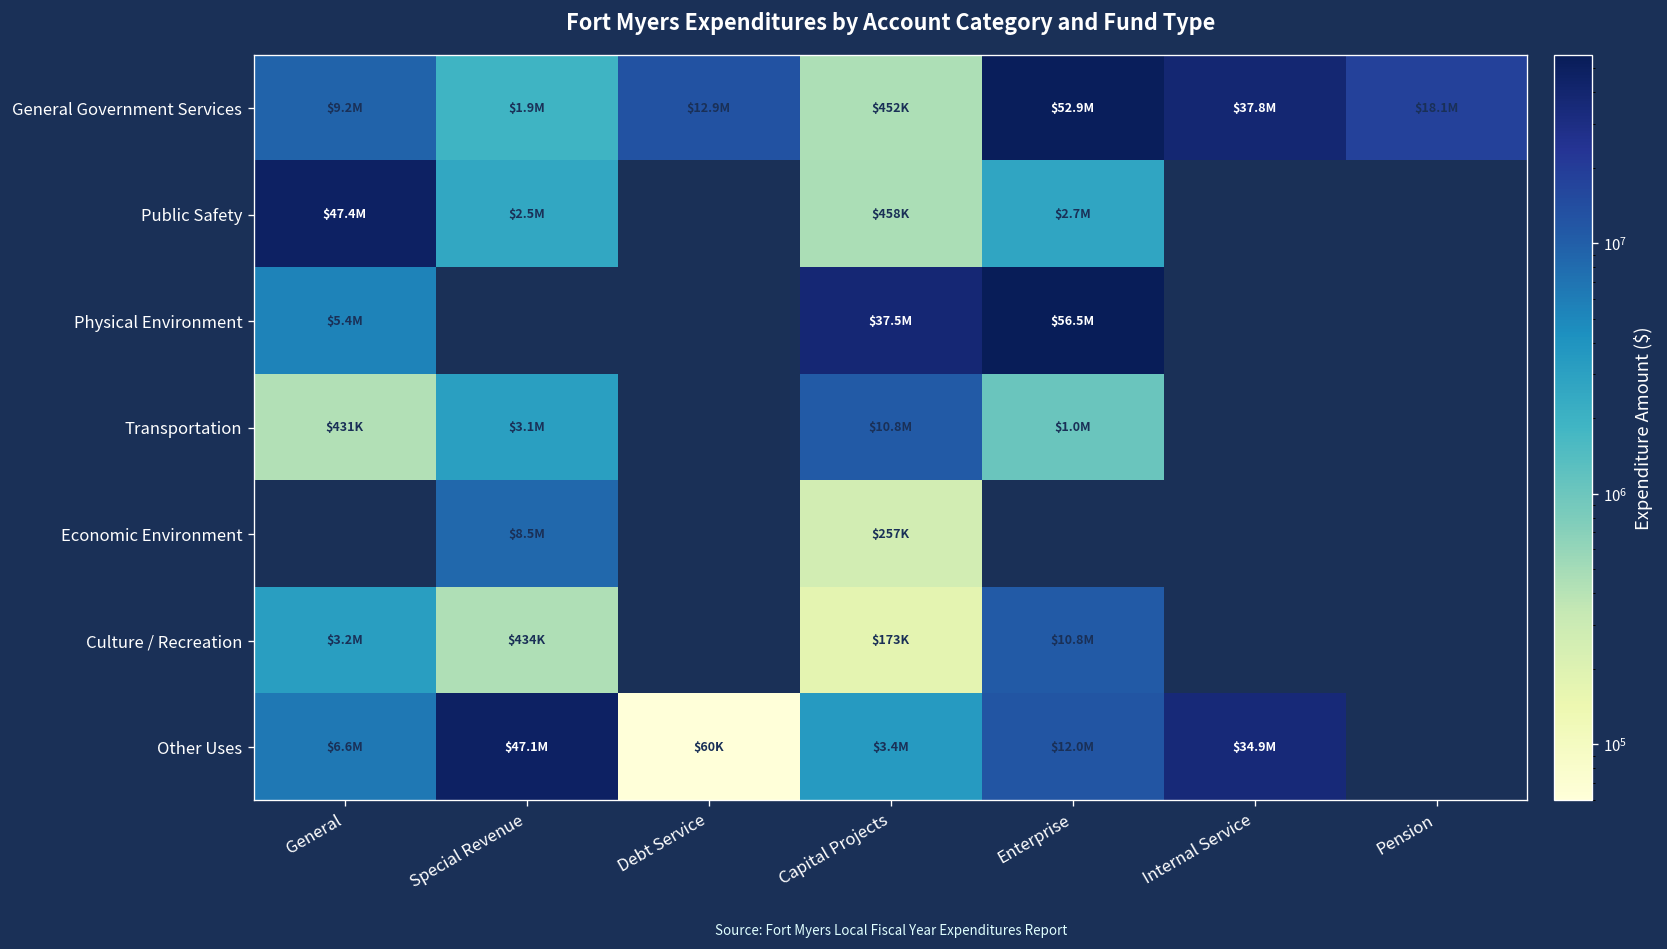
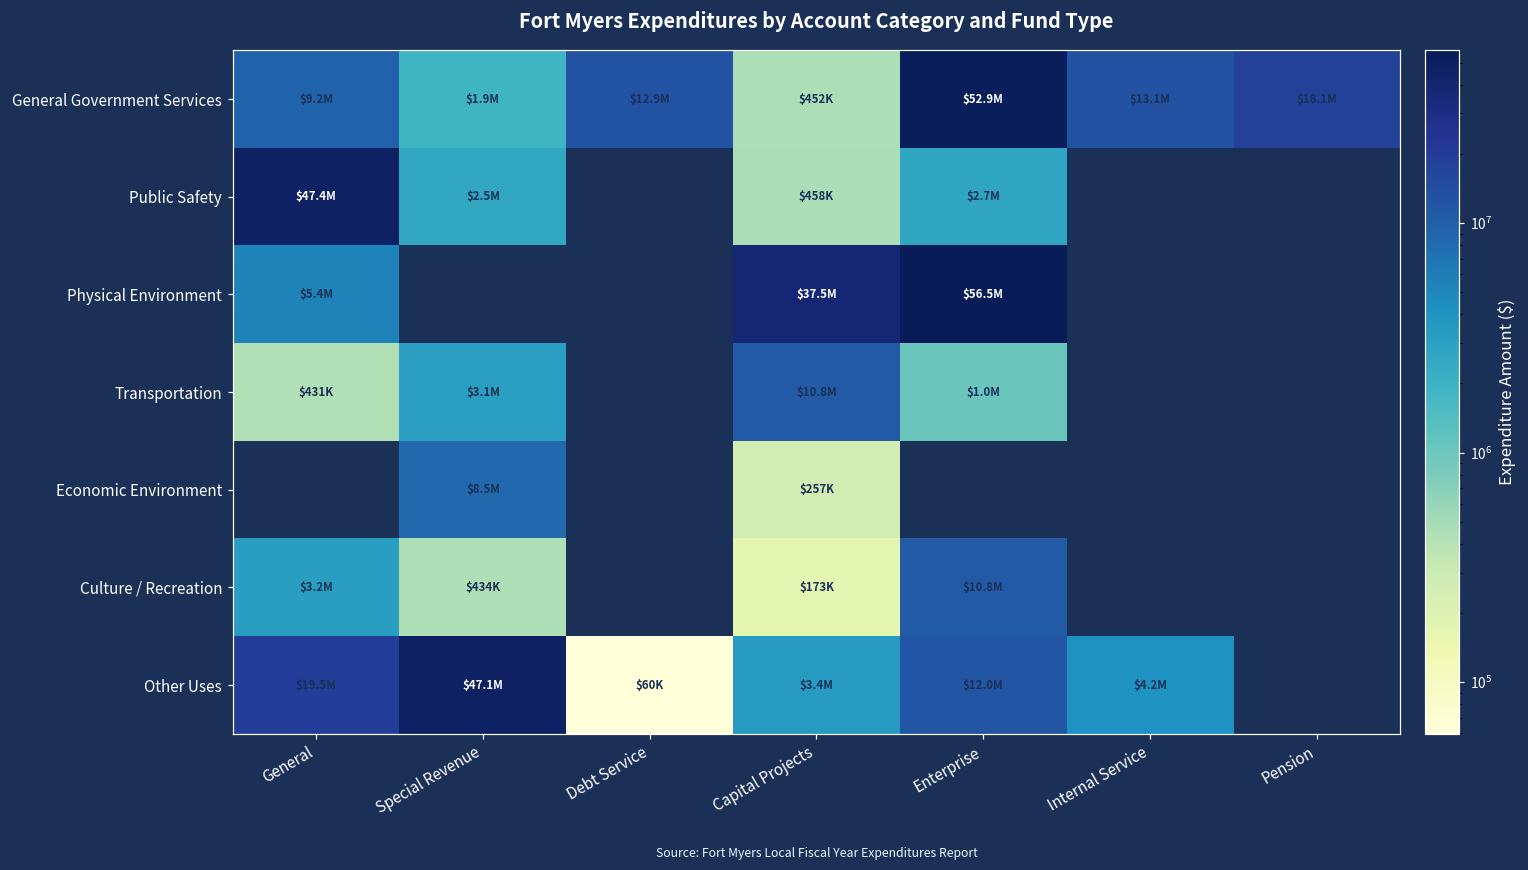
General Government Services, Internal Service: $37.8M -> $13.1M
Other Uses, General: $6.6M -> $19.5M
Other Uses, Internal Service: $34.9M -> $4.2M
